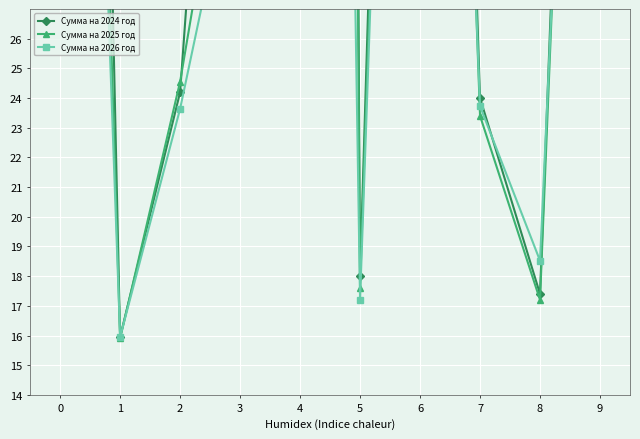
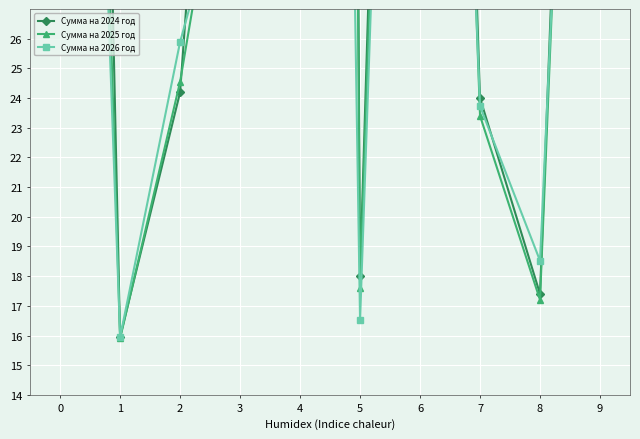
Сумма на 2026 год, 2: 23.6 -> 25.9
Сумма на 2026 год, 5: 17.2 -> 16.5
